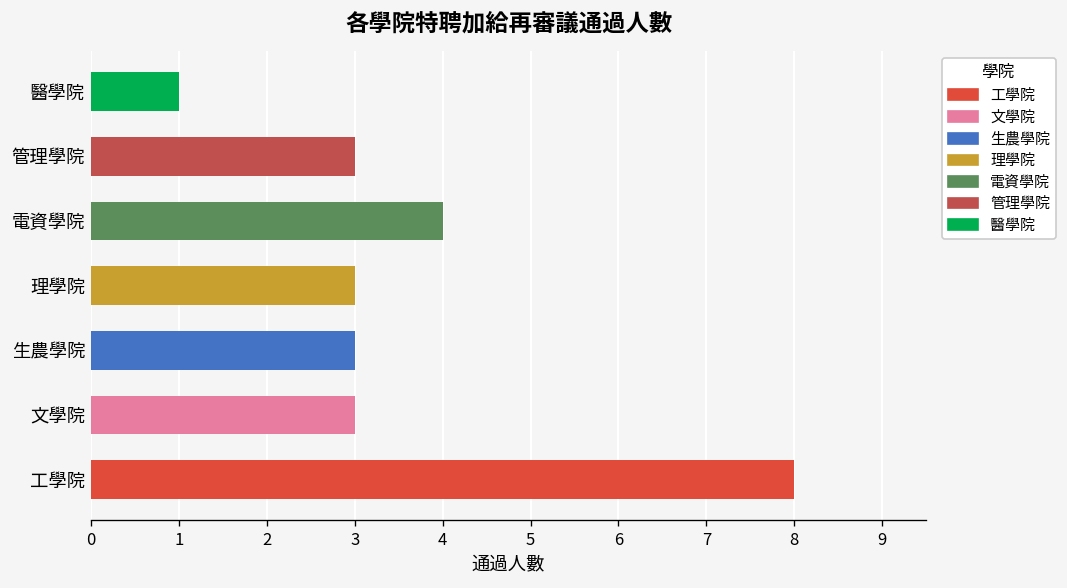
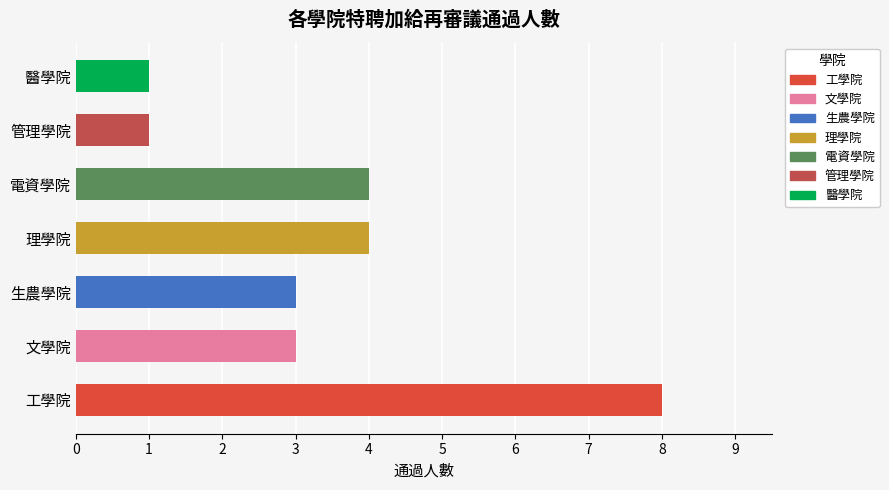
管理學院: 3 -> 1
理學院: 3 -> 4
